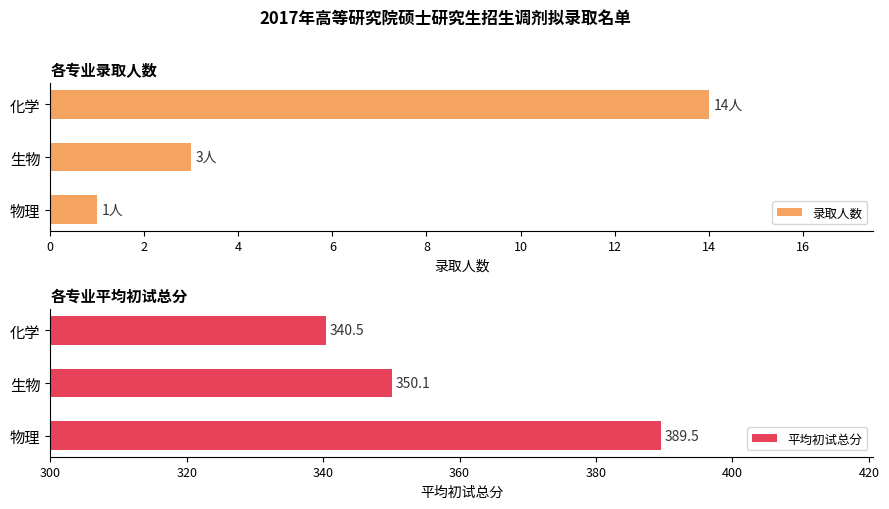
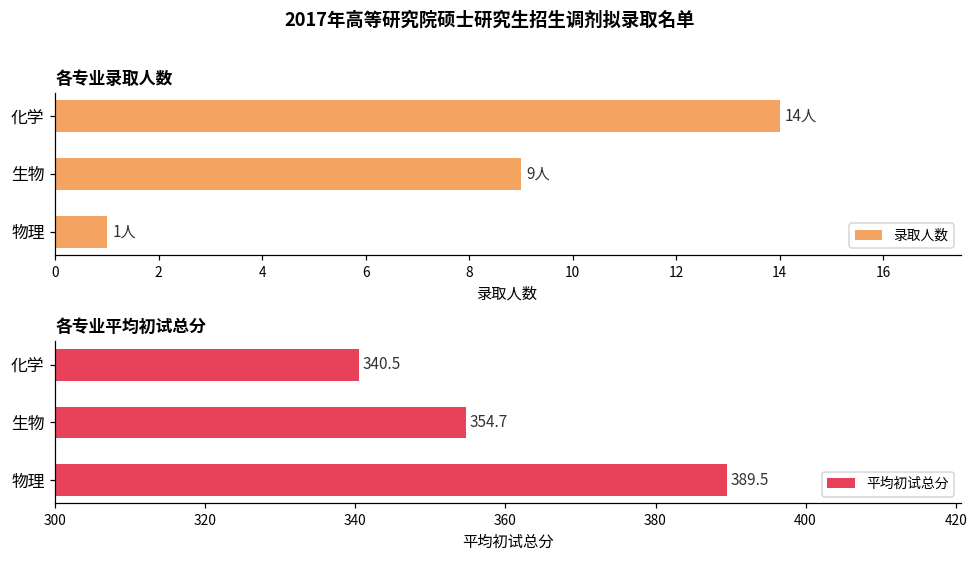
各专业录取人数, 生物: 3人 -> 9人
各专业平均初试总分, 生物: 350.1 -> 354.7
